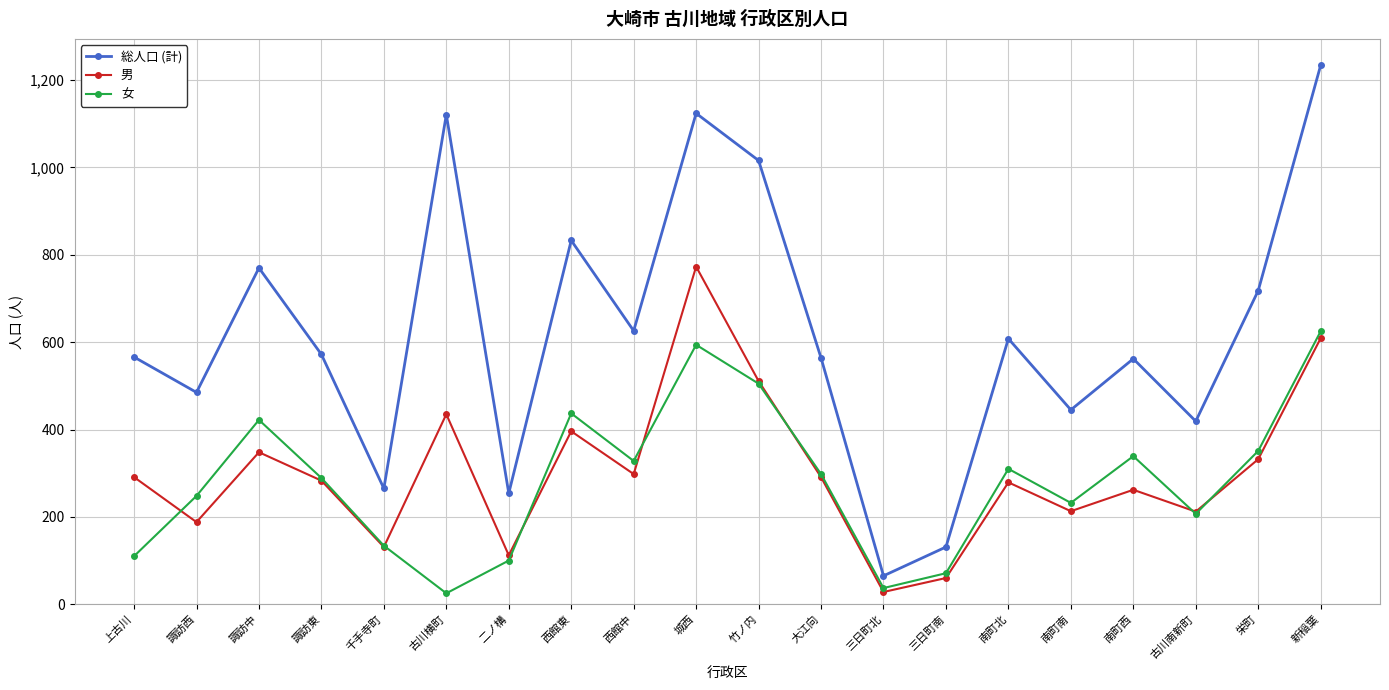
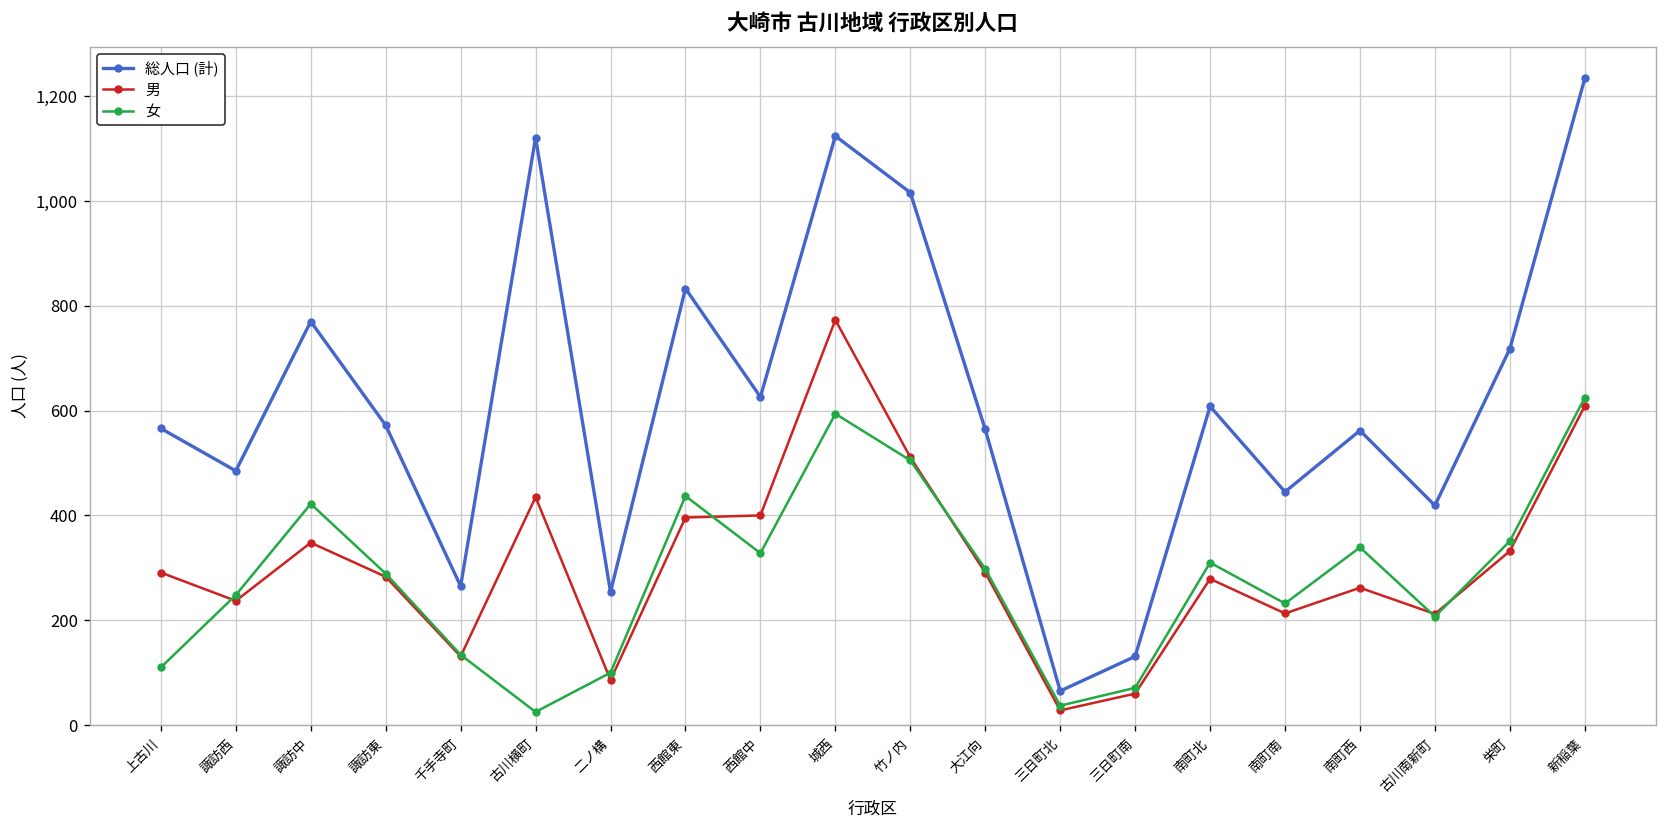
男, 諏訪西: 190 -> 240
男, 二ノ構: 110 -> 90
男, 西館中: 300 -> 400
